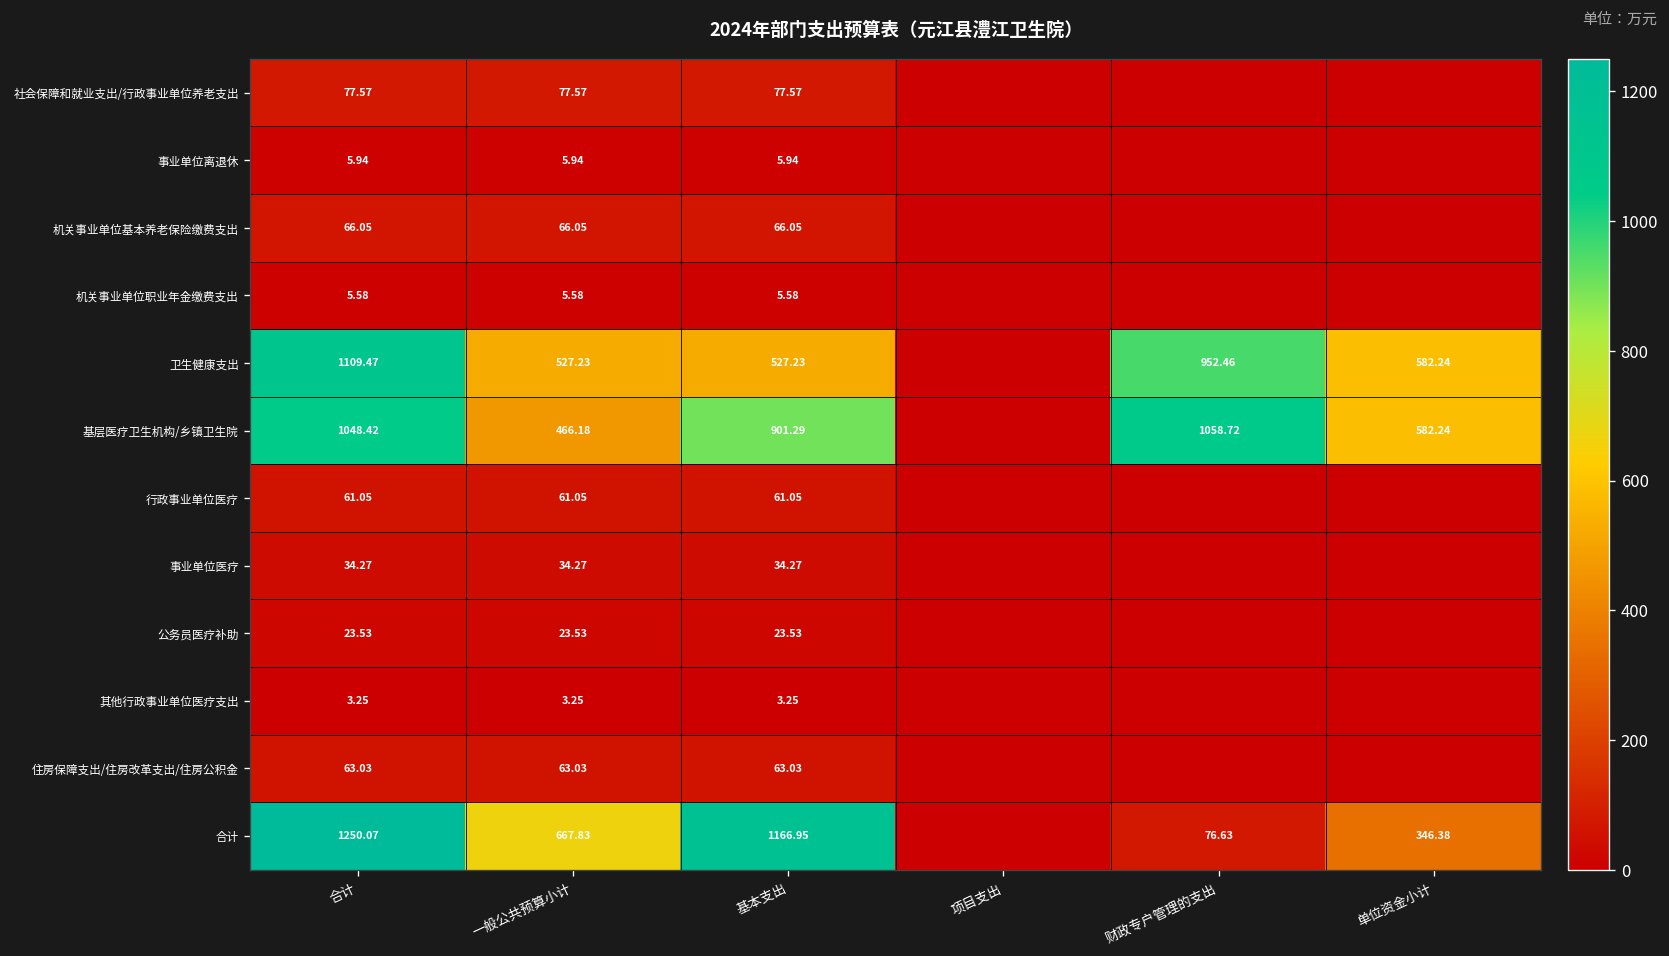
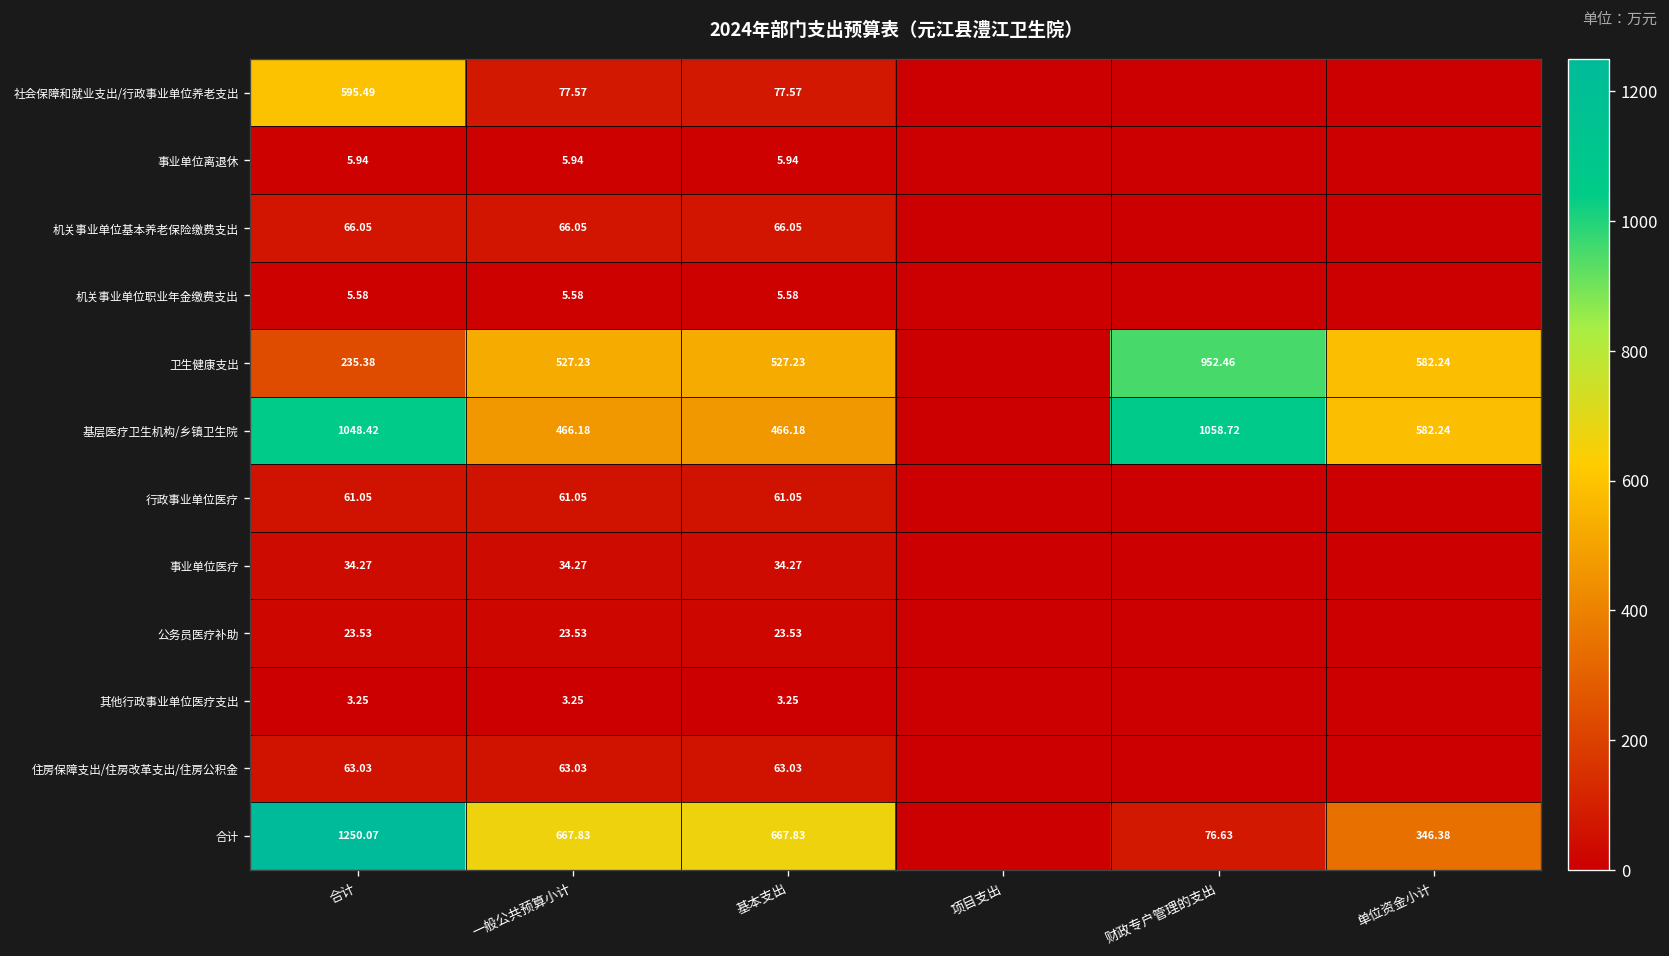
社会保障和就业支出/行政事业单位养老支出, 合计: 77.57 -> 595.49
卫生健康支出, 合计: 1109.47 -> 235.38
基层医疗卫生机构/乡镇卫生院, 基本支出: 901.29 -> 466.18
合计, 基本支出: 1166.95 -> 667.83
